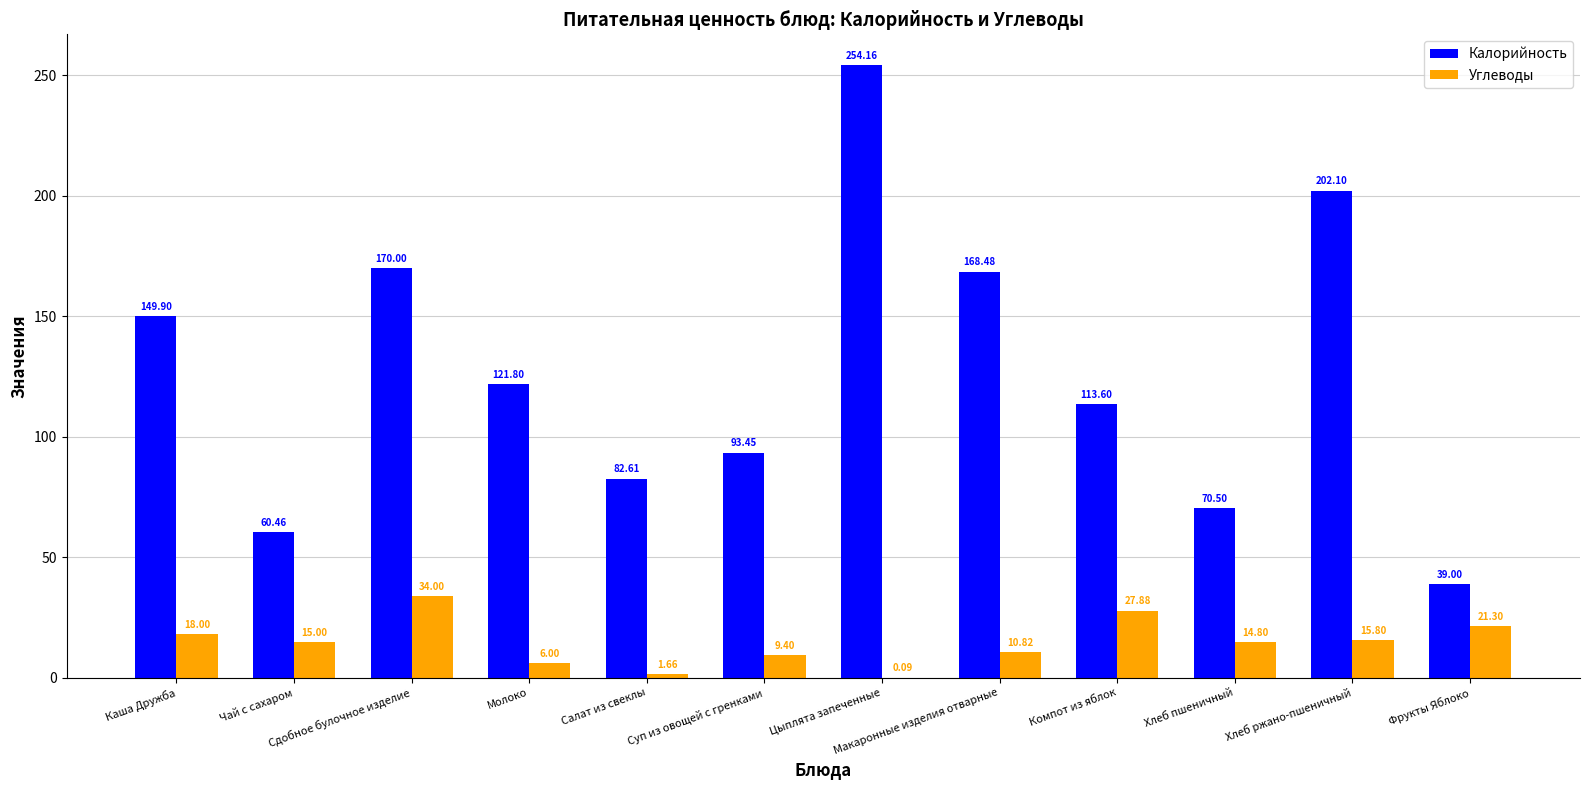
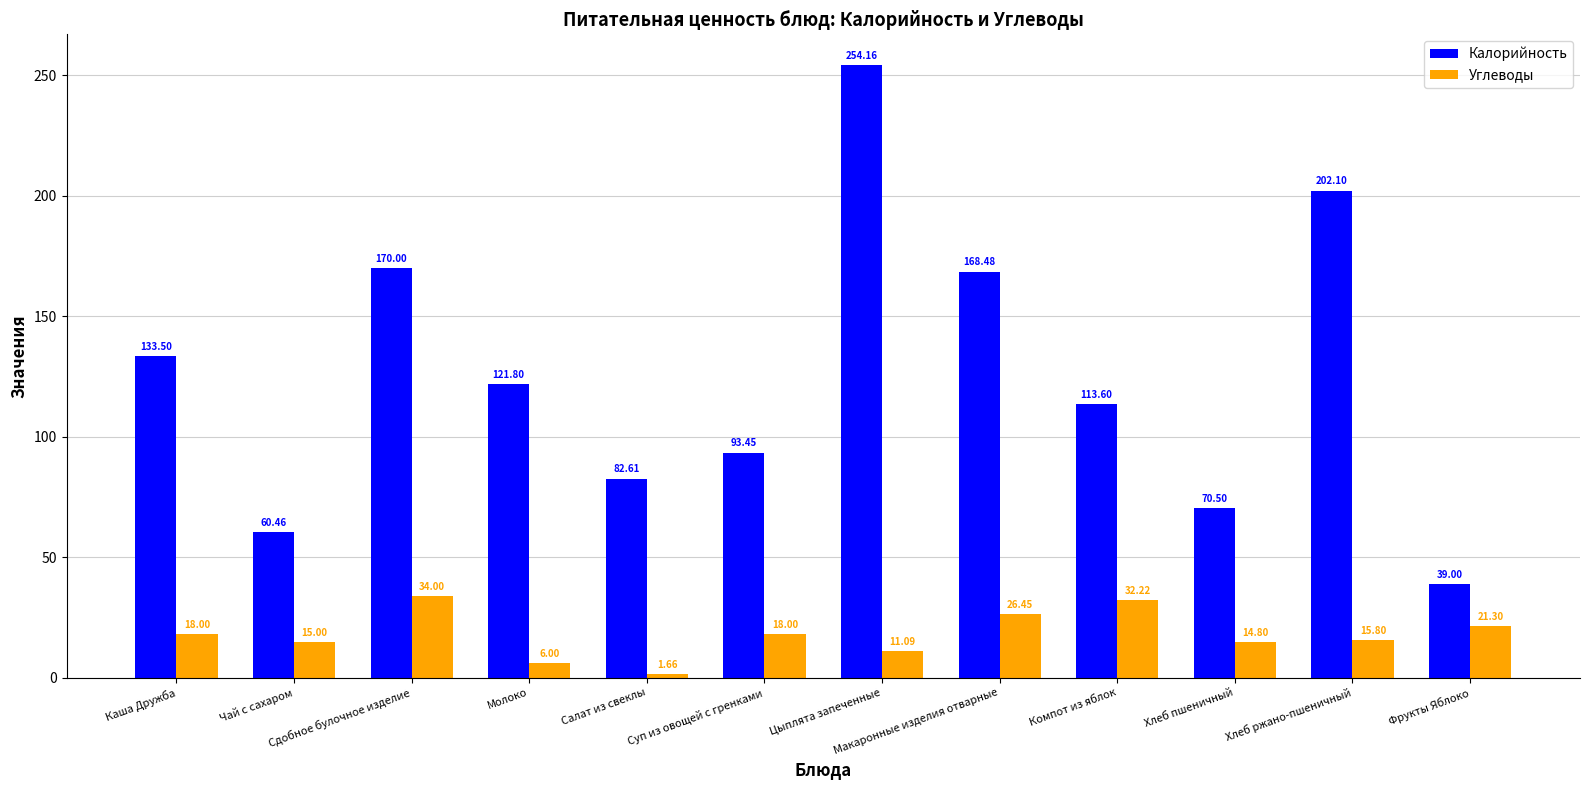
Калорийность, Каша Дружба: 149.90 -> 133.50
Углеводы, Суп из овощей с гренками: 9.40 -> 18.00
Углеводы, Цыплята запеченные: 0.09 -> 11.09
Углеводы, Макаронные изделия отварные: 10.82 -> 26.45
Углеводы, Компот из яблок: 27.88 -> 32.22
